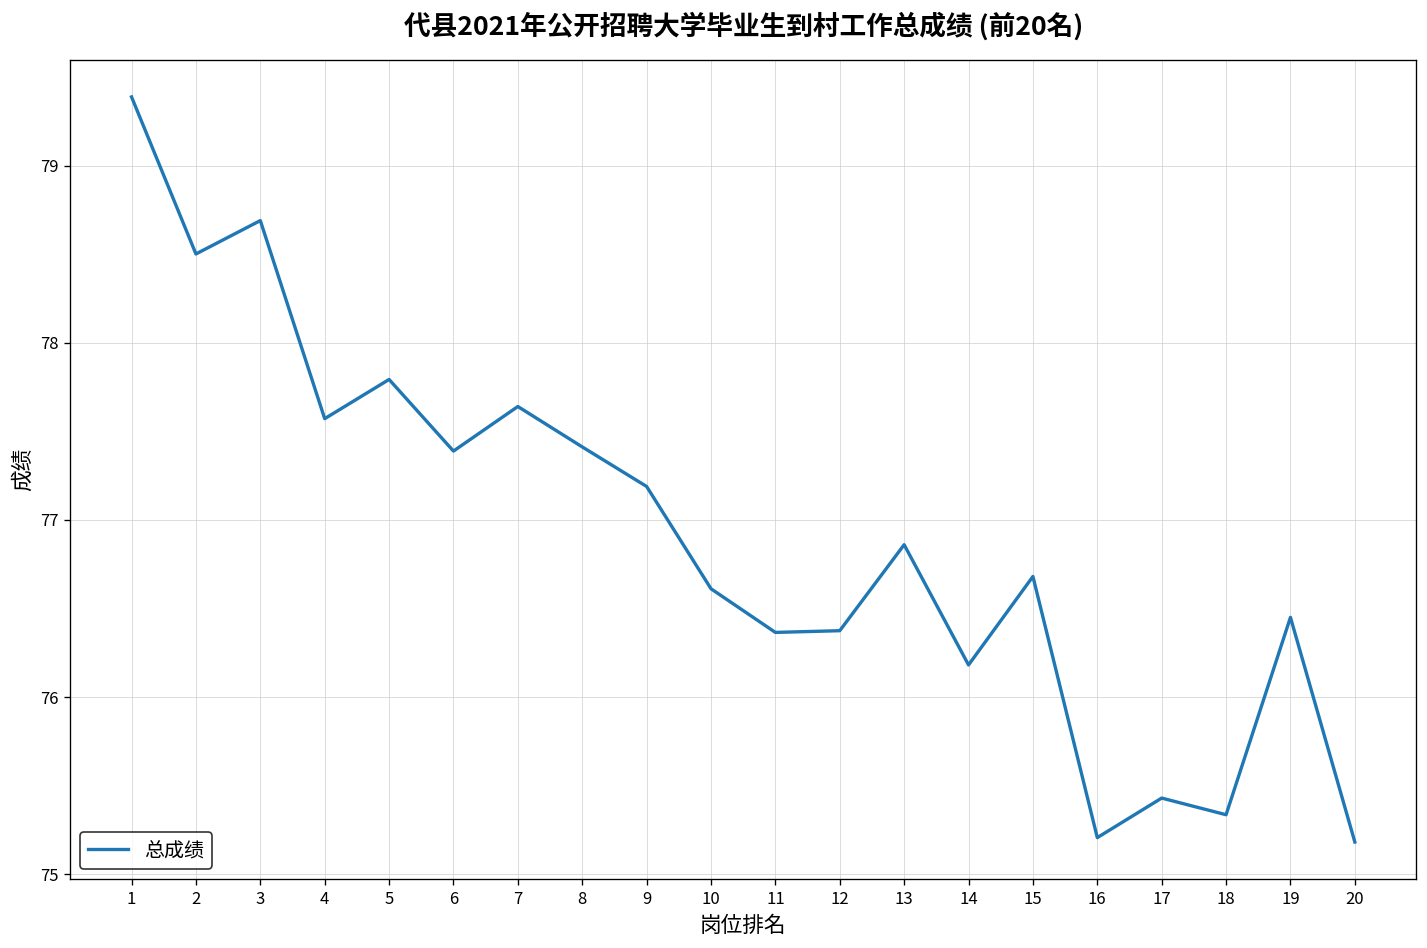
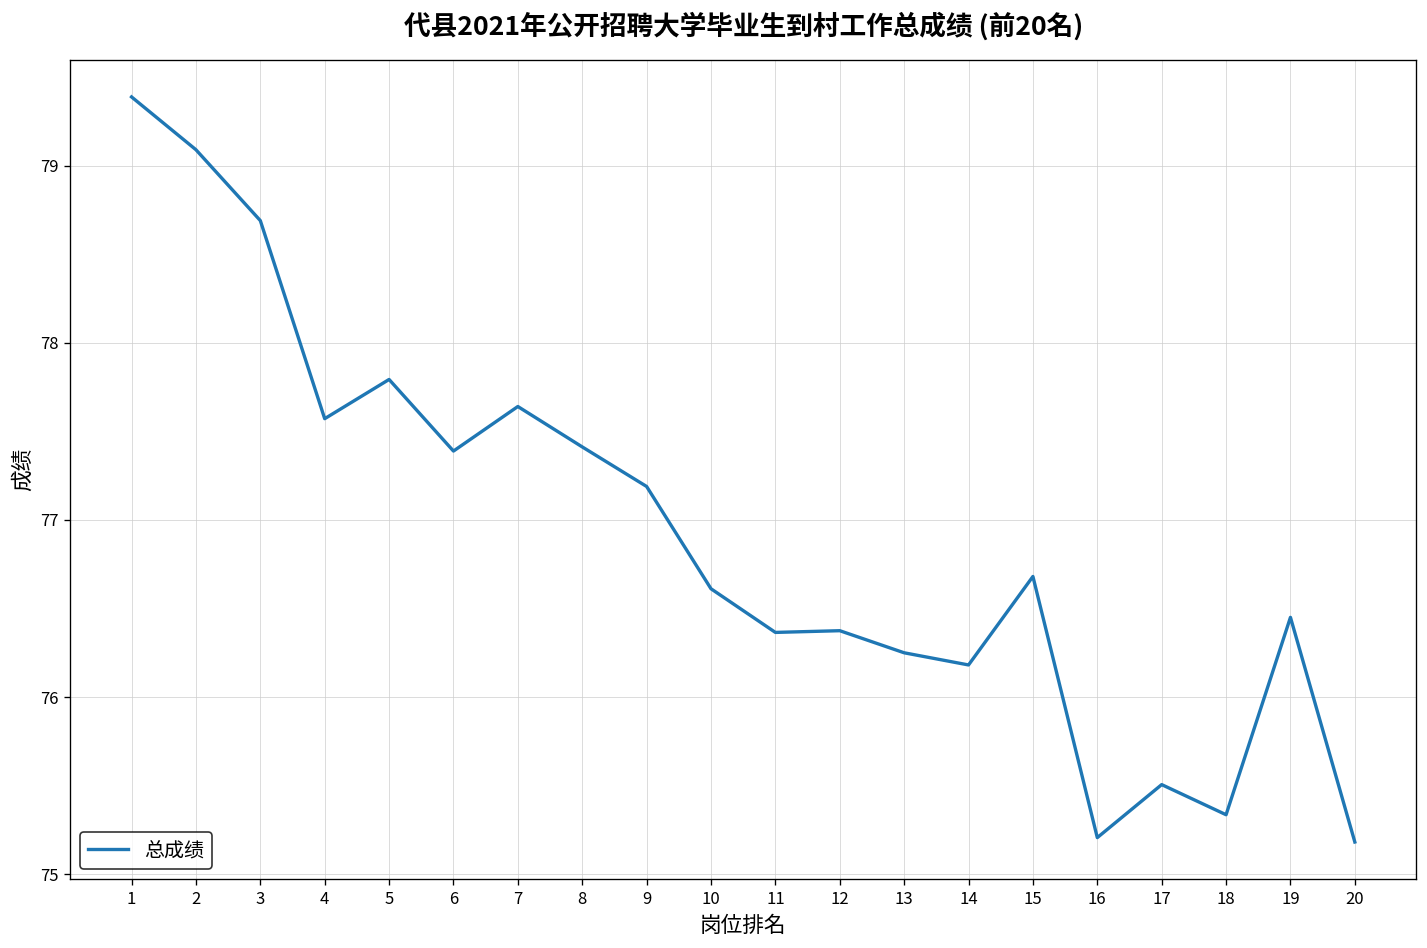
2: 78.50 -> 79.09
13: 76.86 -> 76.25
17: 75.43 -> 75.51
